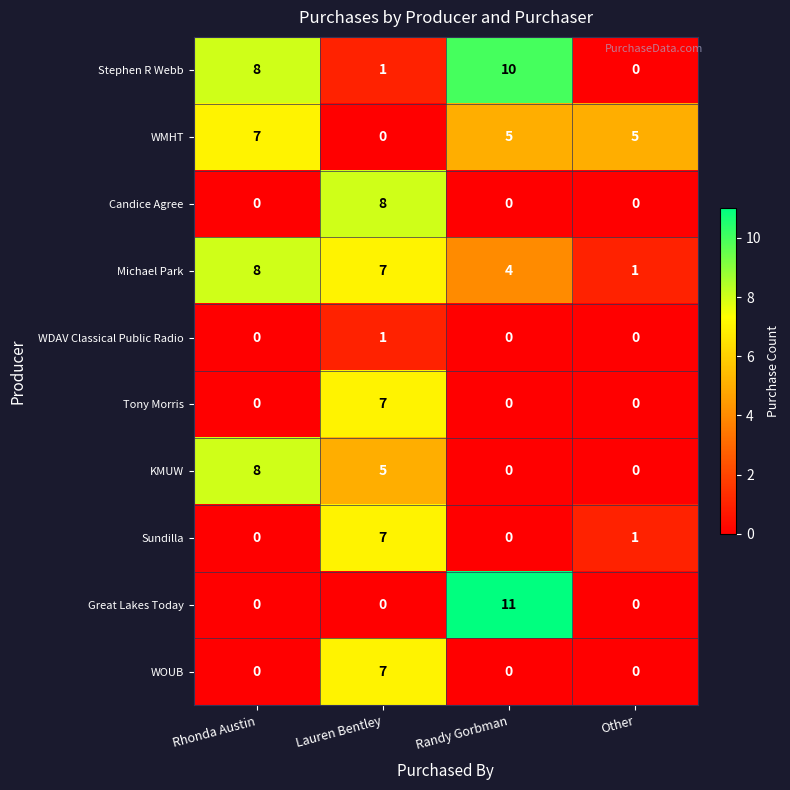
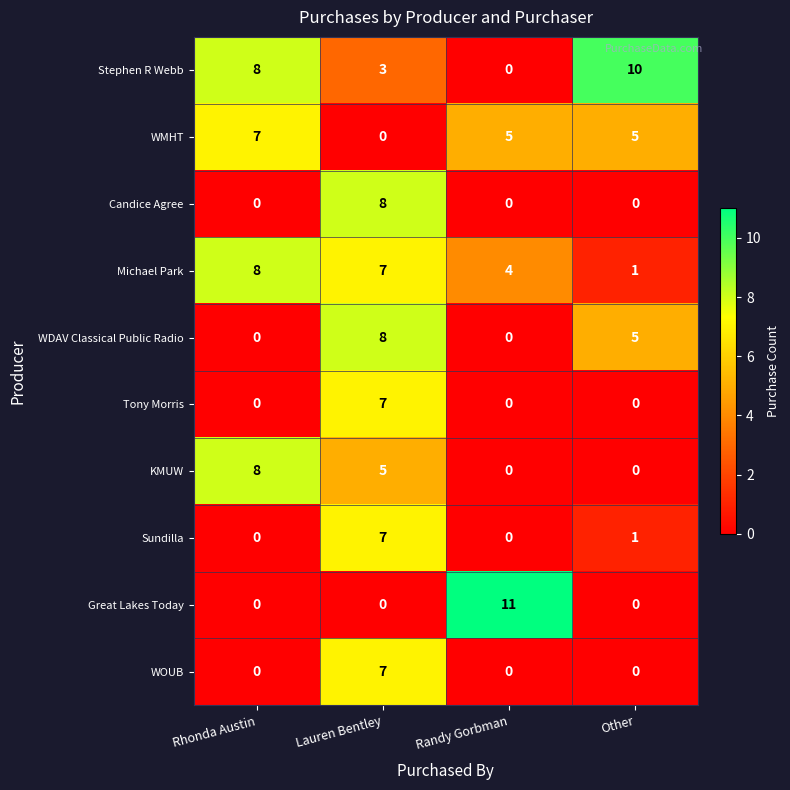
Stephen R Webb, Lauren Bentley: 1 -> 3
Stephen R Webb, Randy Gorbman: 10 -> 0
Stephen R Webb, Other: 0 -> 10
WDAV Classical Public Radio, Lauren Bentley: 1 -> 8
WDAV Classical Public Radio, Other: 0 -> 5
